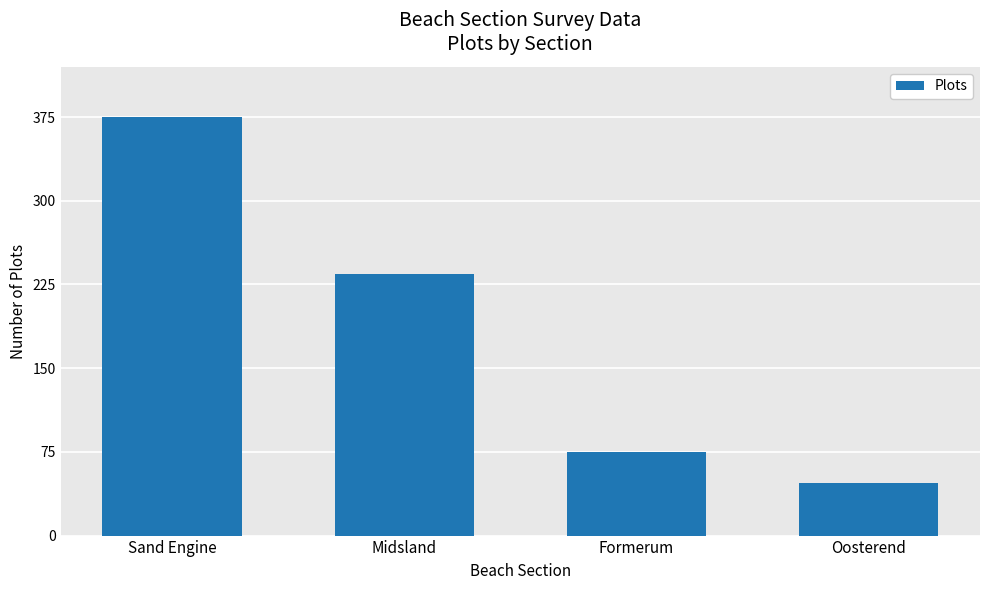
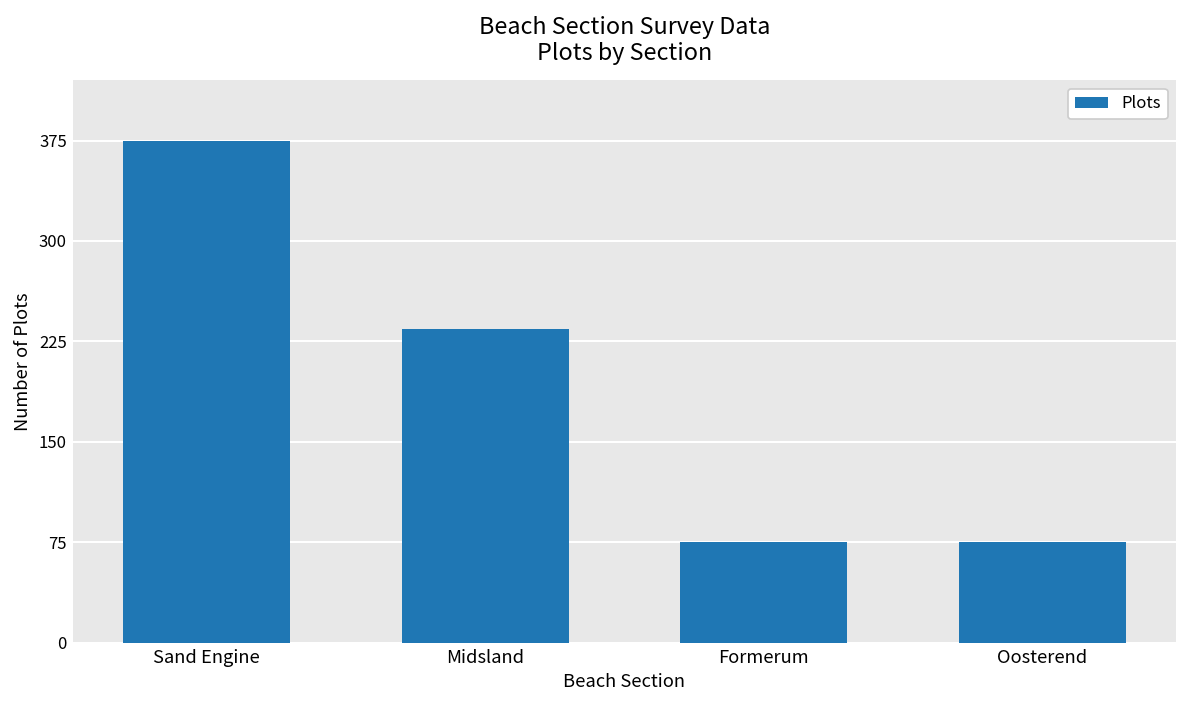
Oosterend: 47 -> 75
